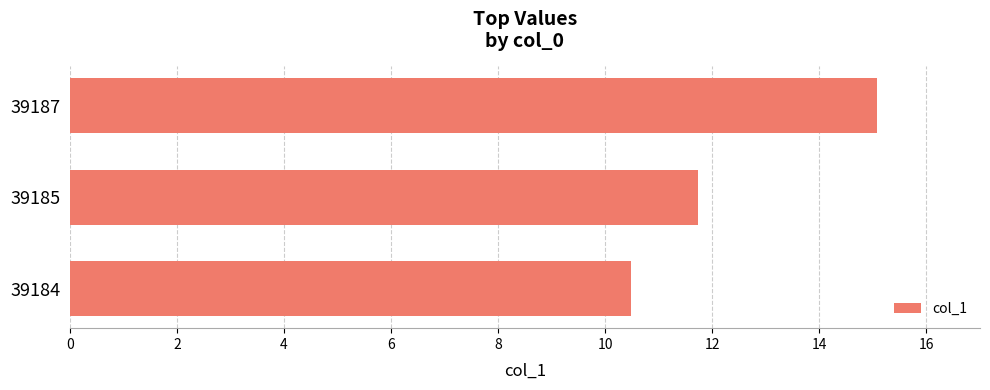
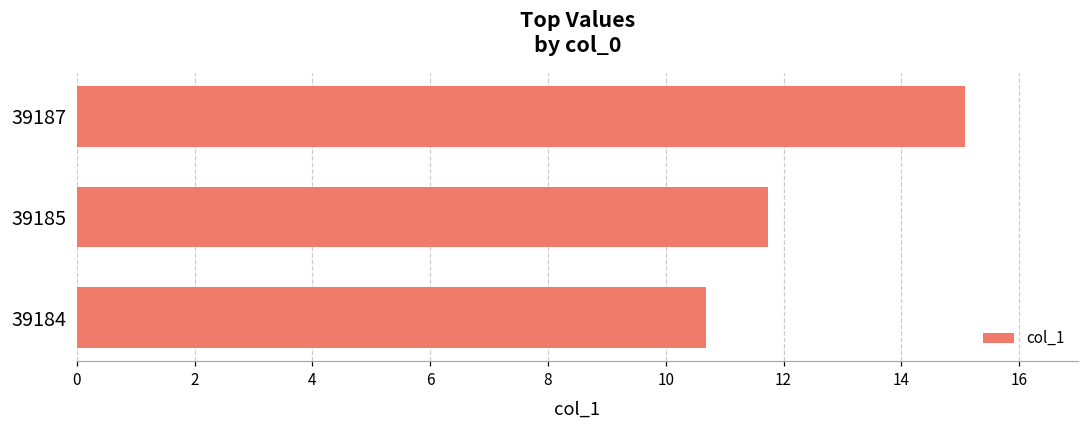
39184: 10.5 -> 10.7
